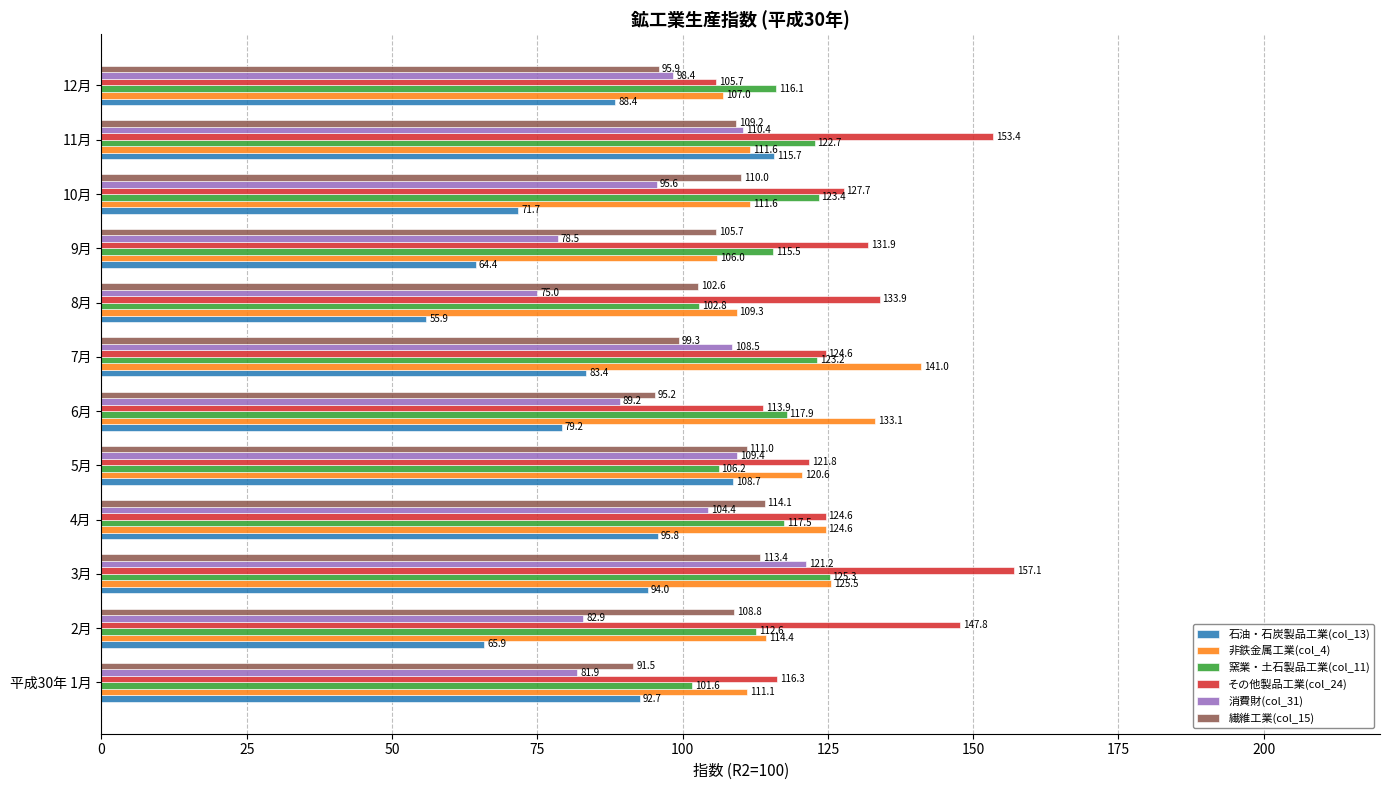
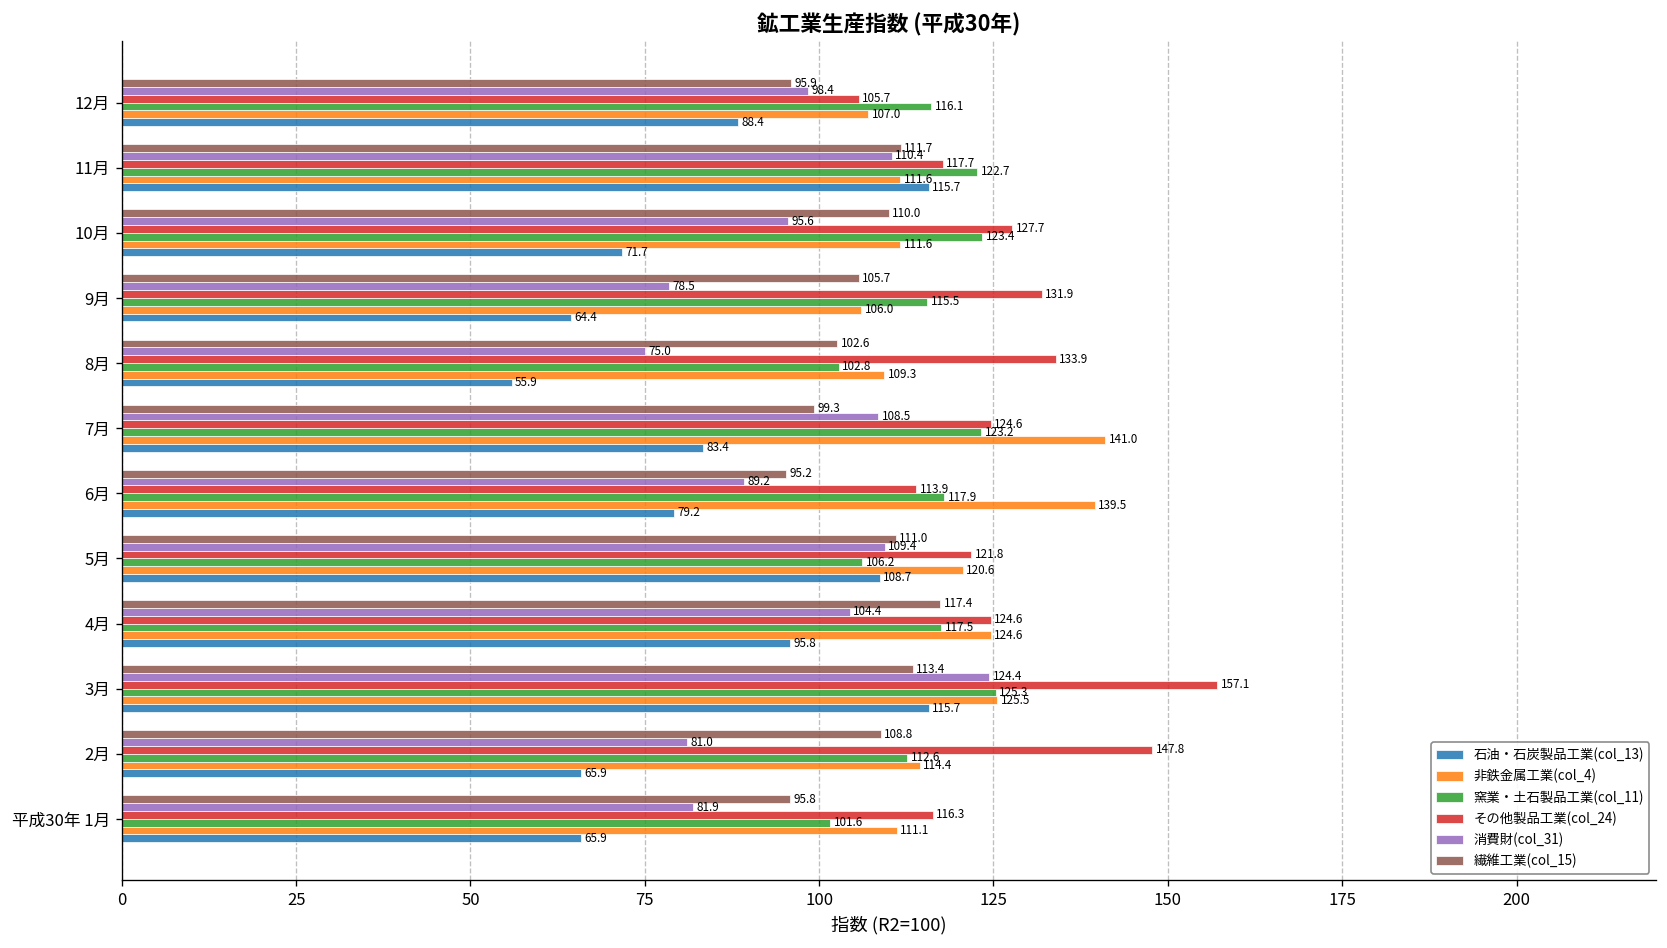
繊維工業(col_15), 11月: 109.2 -> 111.7
その他製品工業(col_24), 11月: 153.4 -> 117.7
非鉄金属工業(col_4), 6月: 133.1 -> 139.5
繊維工業(col_15), 4月: 114.1 -> 117.4
消費財(col_31), 3月: 121.2 -> 124.4
石油・石炭製品工業(col_13), 3月: 94.0 -> 115.7
消費財(col_31), 2月: 82.9 -> 81.0
繊維工業(col_15), 平成30年 1月: 91.5 -> 95.8
石油・石炭製品工業(col_13), 平成30年 1月: 92.7 -> 65.9
